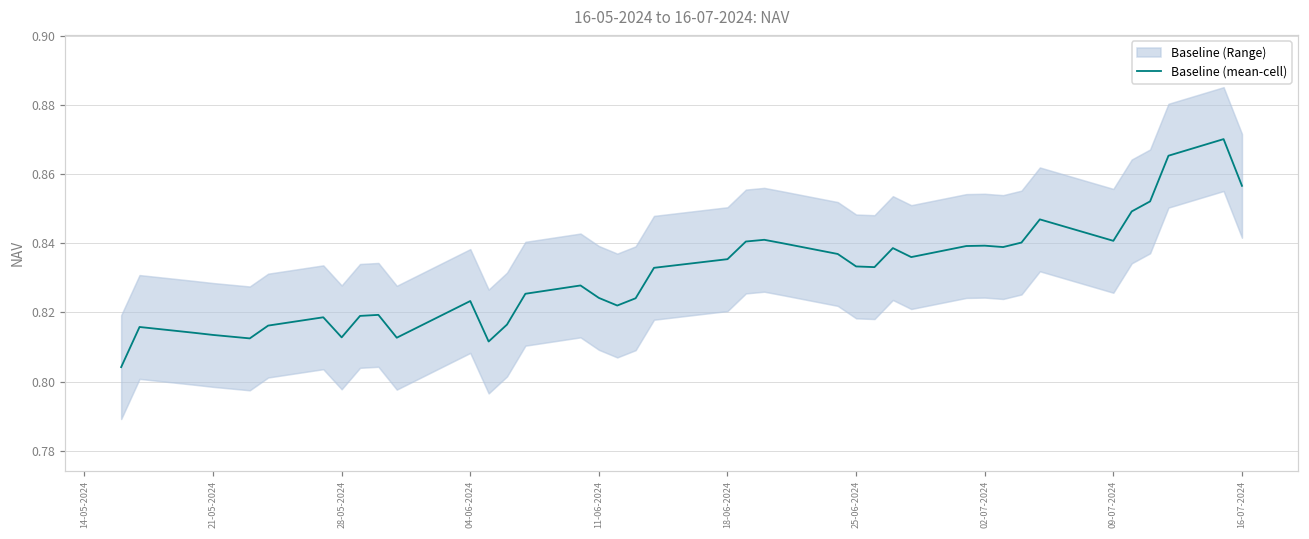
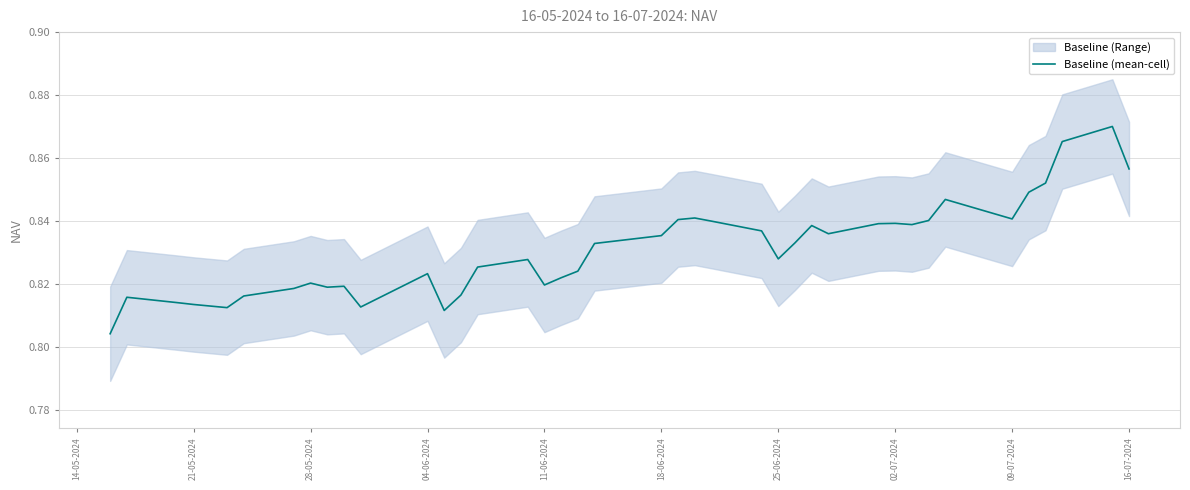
Baseline (mean-cell), 28-05-2024: 0.813 -> 0.820
Baseline (mean-cell), 11-06-2024: 0.824 -> 0.820
Baseline (mean-cell), 25-06-2024: 0.833 -> 0.828
